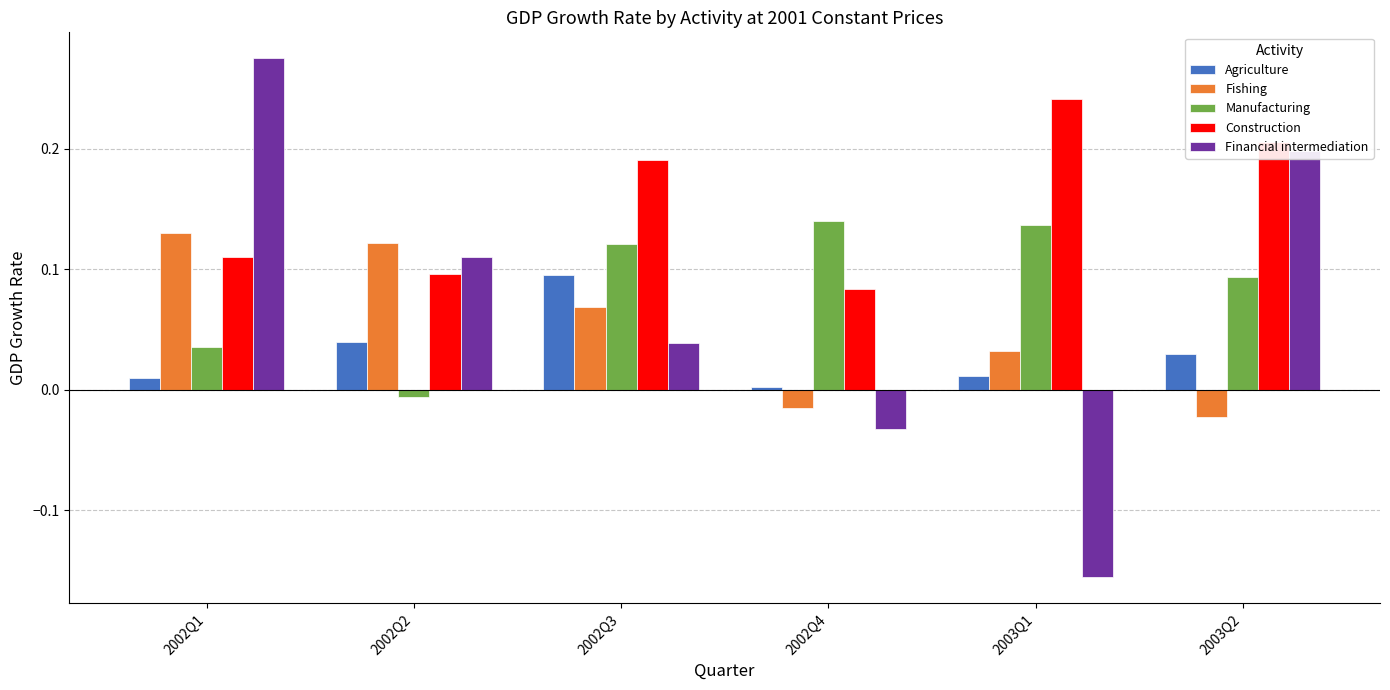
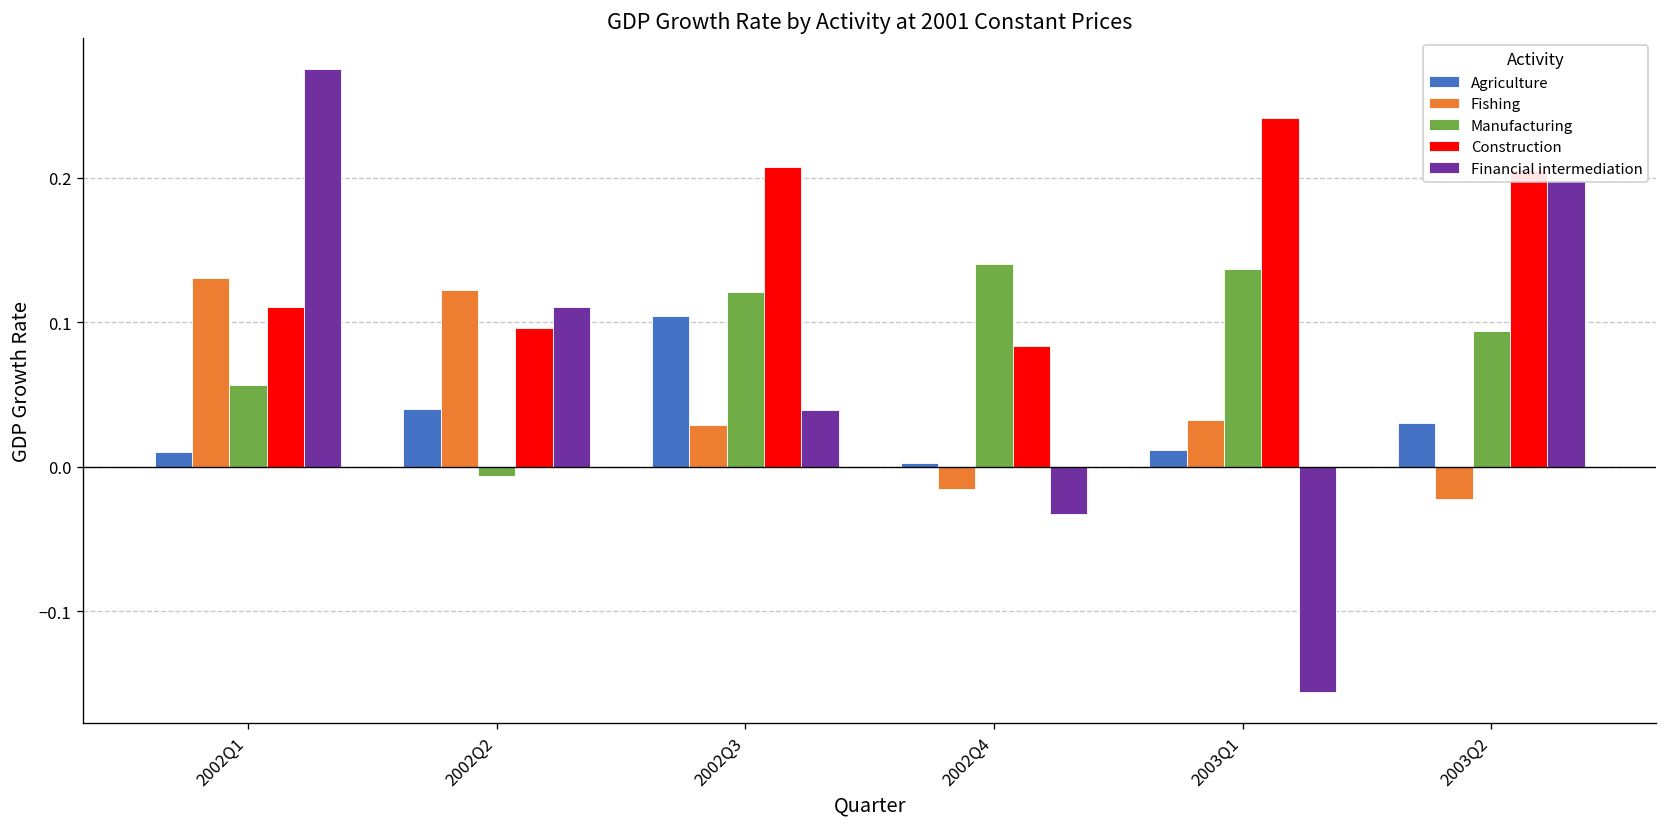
Manufacturing, 2002Q1: 0.035 -> 0.056
Agriculture, 2002Q3: 0.095 -> 0.104
Fishing, 2002Q3: 0.068 -> 0.029
Construction, 2002Q3: 0.190 -> 0.207
